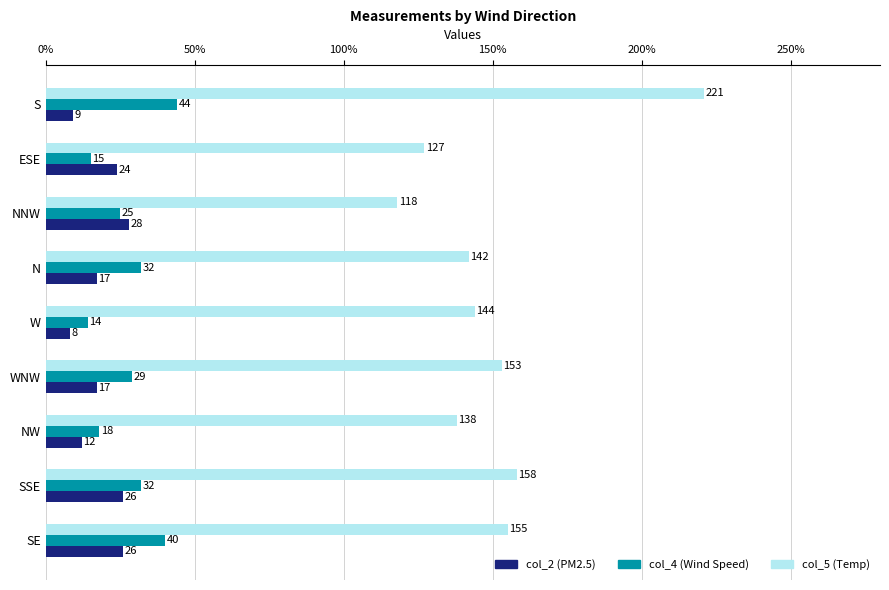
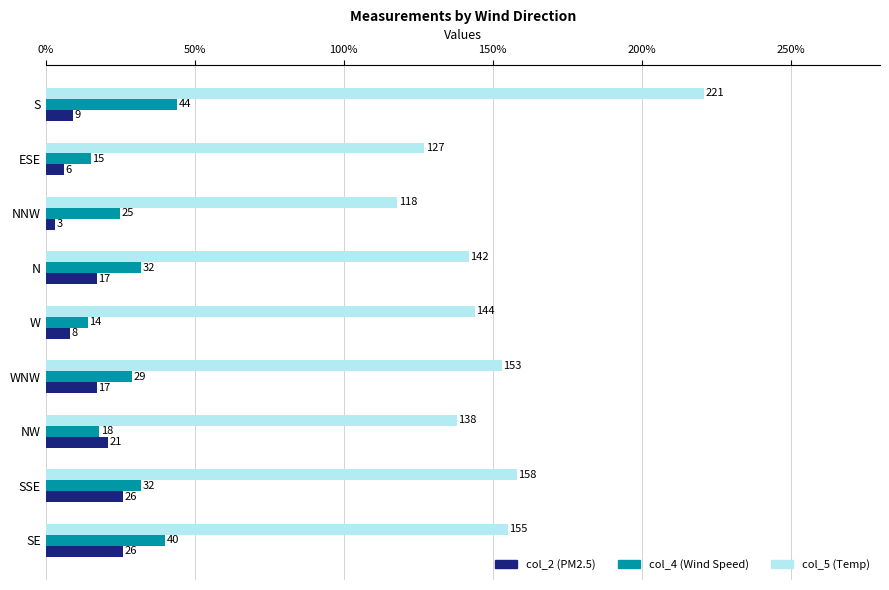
col_2 (PM2.5), ESE: 24 -> 6
col_2 (PM2.5), NNW: 28 -> 3
col_2 (PM2.5), NW: 12 -> 21
